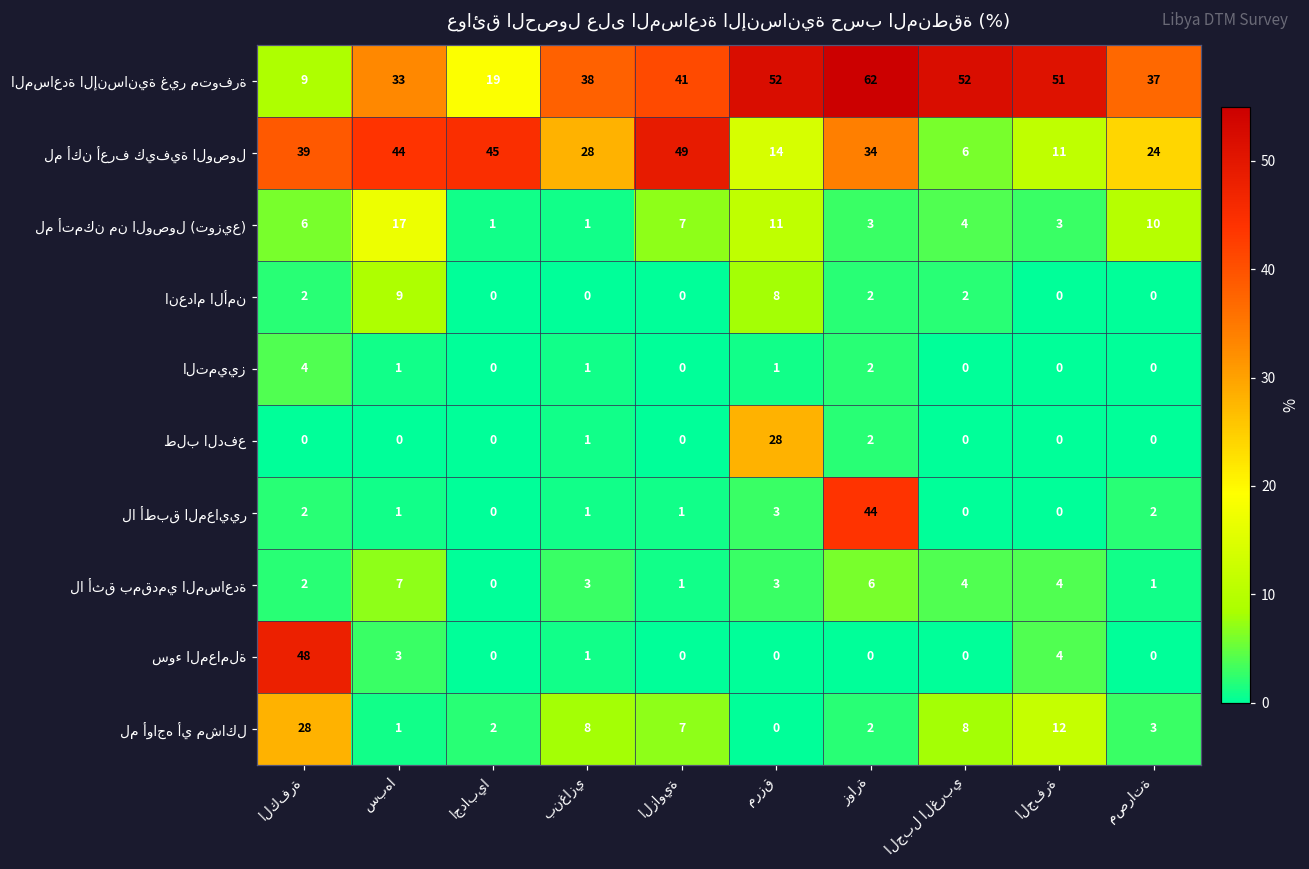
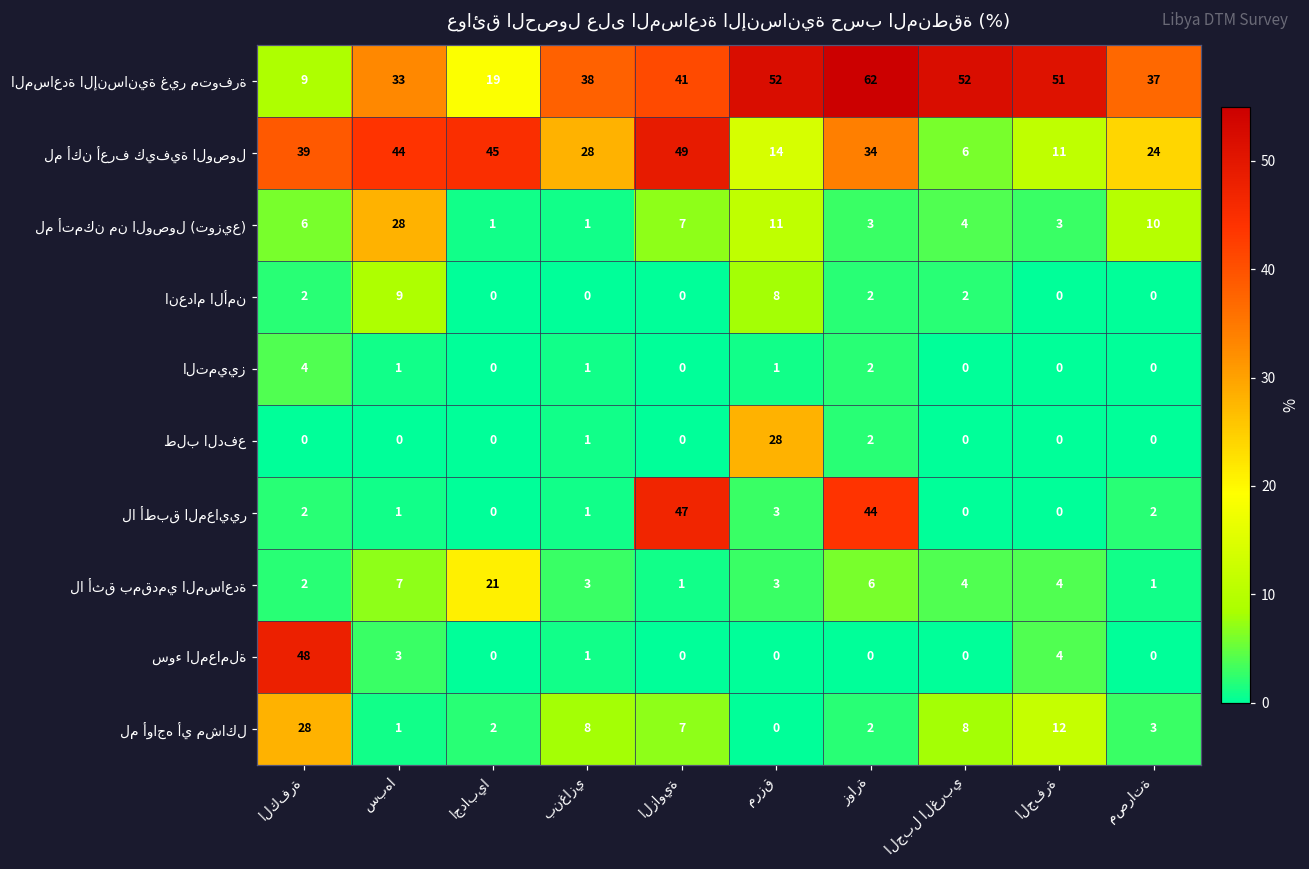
لم أتمكن من الوصول (توزيع), سبها: 17 -> 28
لا أطبق المعايير, الزاوية: 1 -> 47
لا أثق بمقدمي المساعدة, اجدابيا: 0 -> 21
